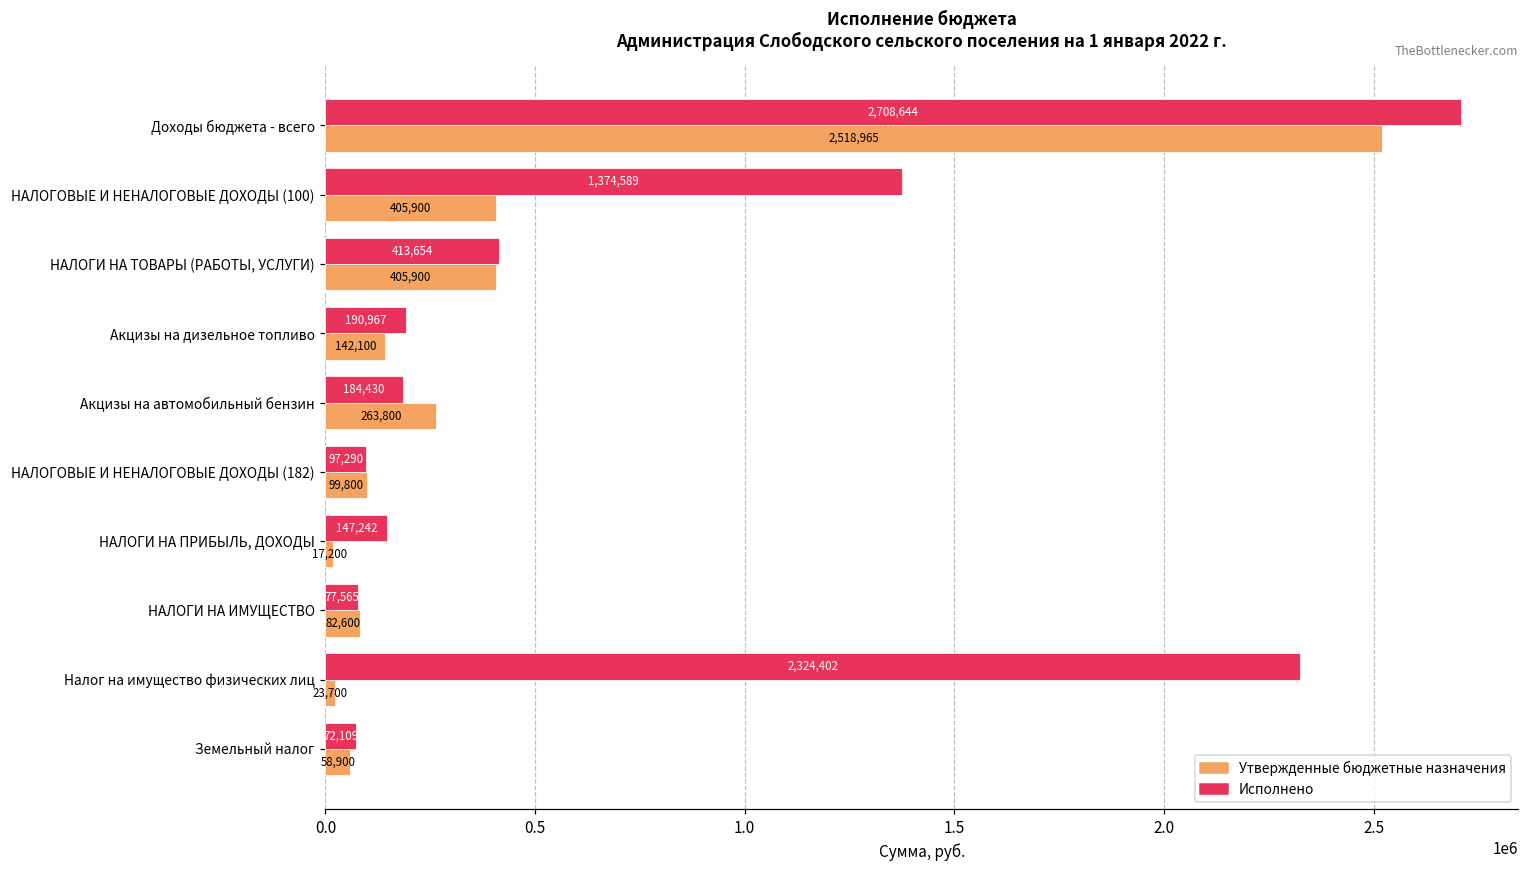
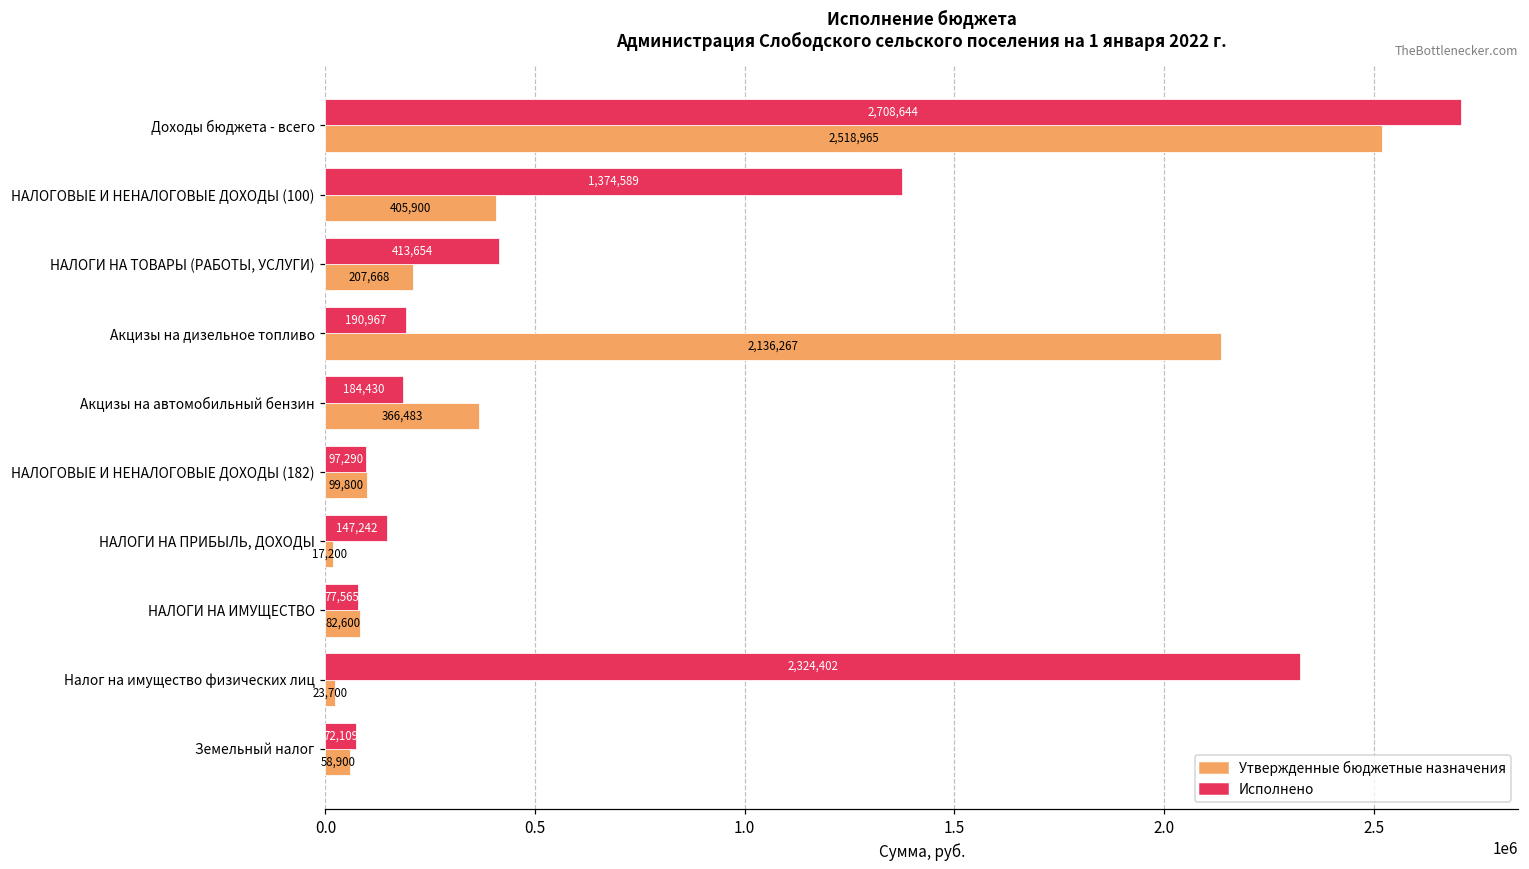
Утвержденные бюджетные назначения, НАЛОГИ НА ТОВАРЫ (РАБОТЫ, УСЛУГИ): 405,900 -> 207,668
Утвержденные бюджетные назначения, Акцизы на дизельное топливо: 142,100 -> 2,136,267
Утвержденные бюджетные назначения, Акцизы на автомобильный бензин: 263,800 -> 366,483
